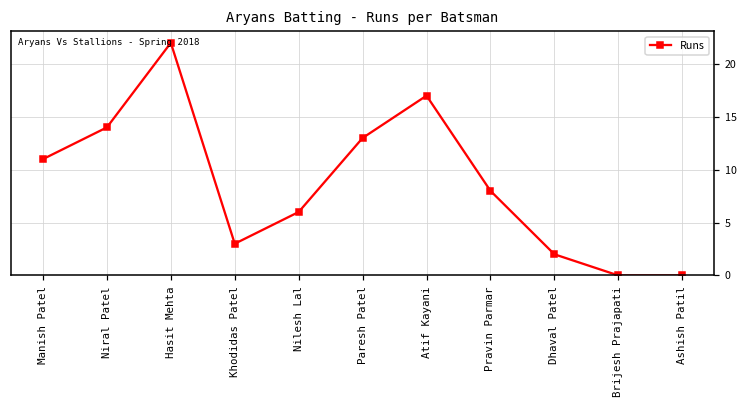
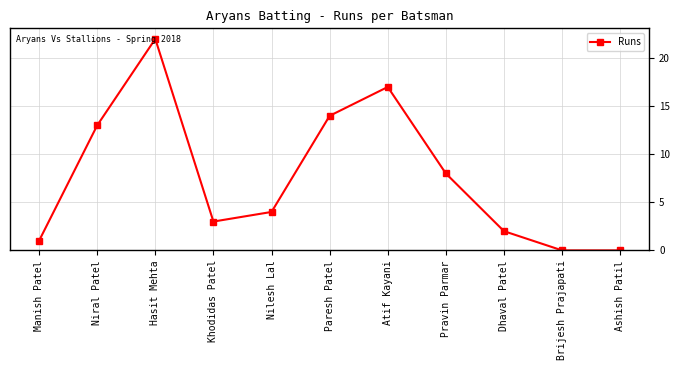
Manish Patel: 11 -> 1
Niral Patel: 14 -> 13
Nilesh Lal: 6 -> 4
Paresh Patel: 13 -> 14
